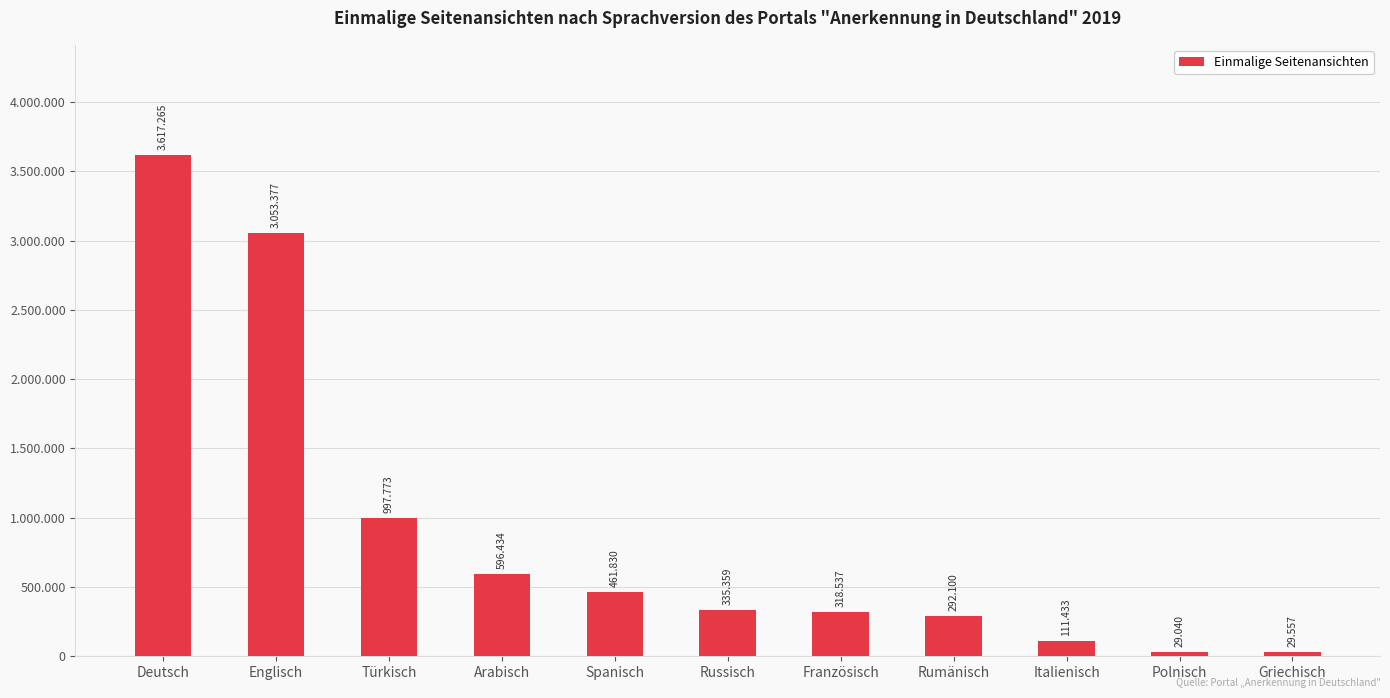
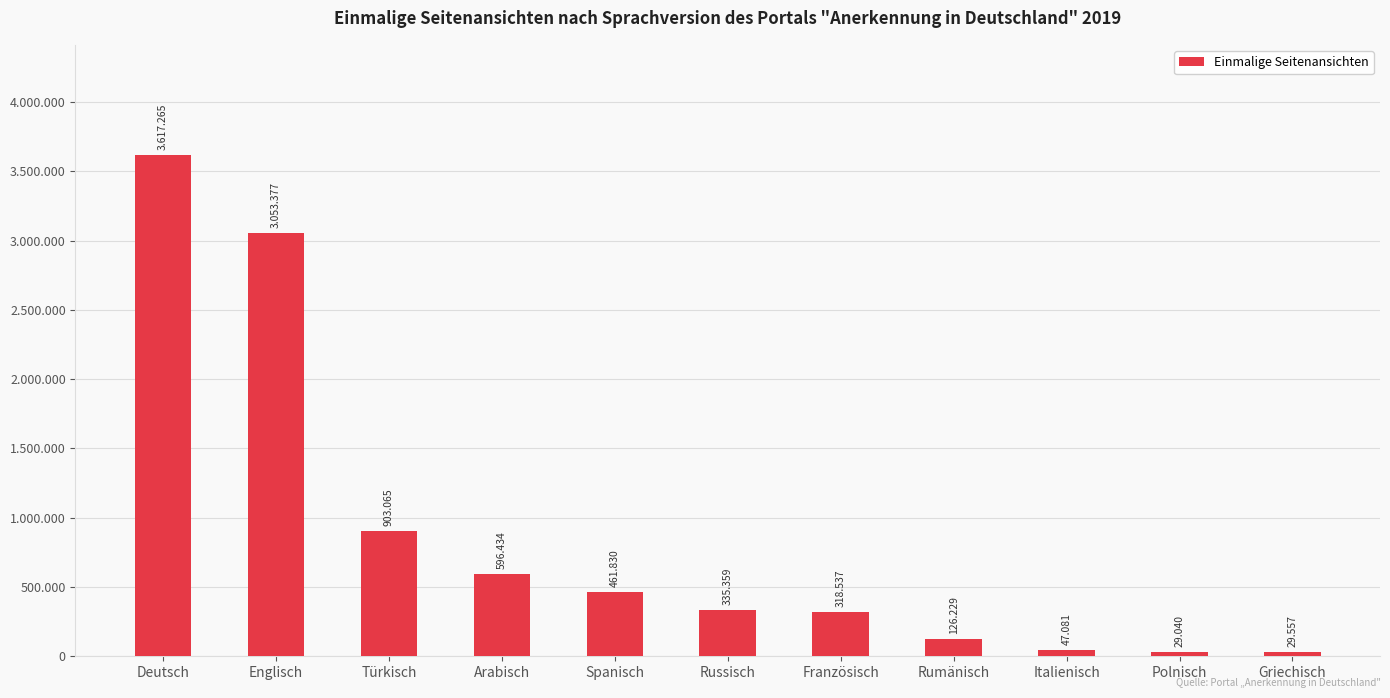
Türkisch: 997.773 -> 903.065
Rumänisch: 292.100 -> 126.229
Italienisch: 111.433 -> 47.081
